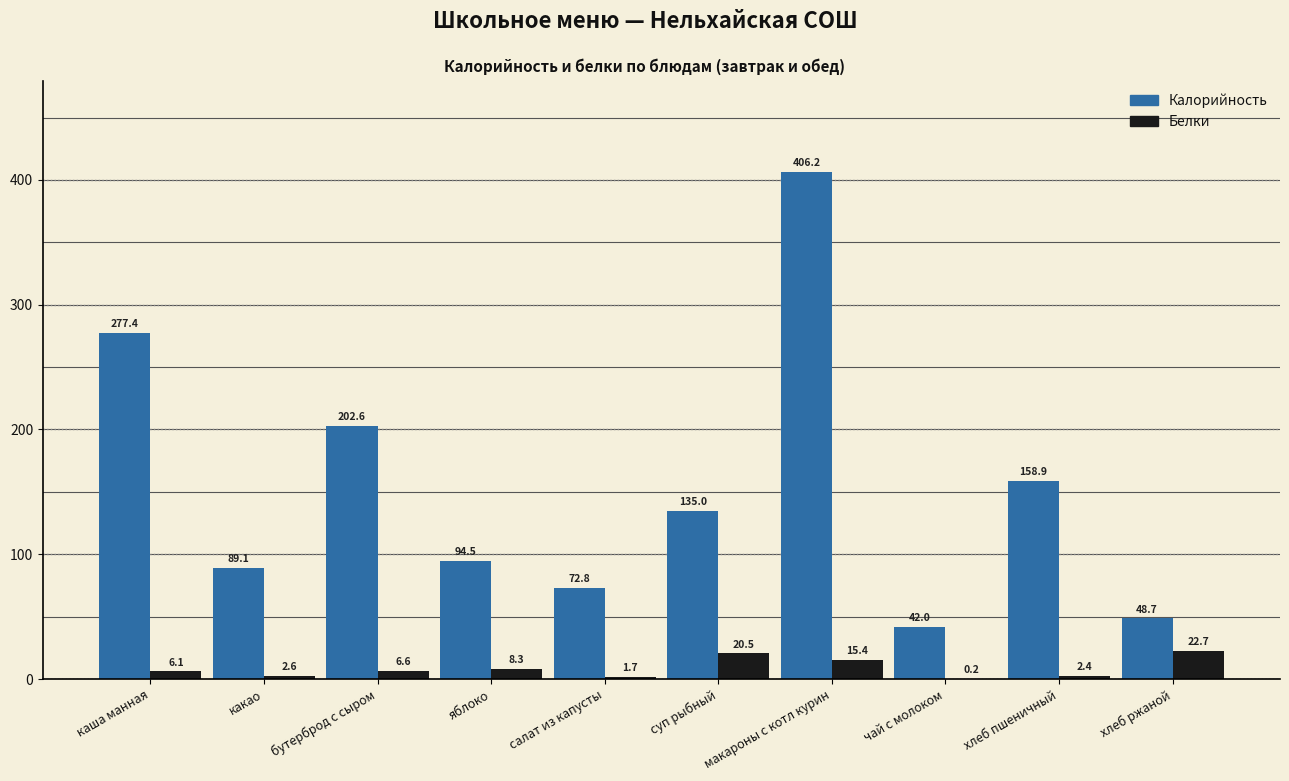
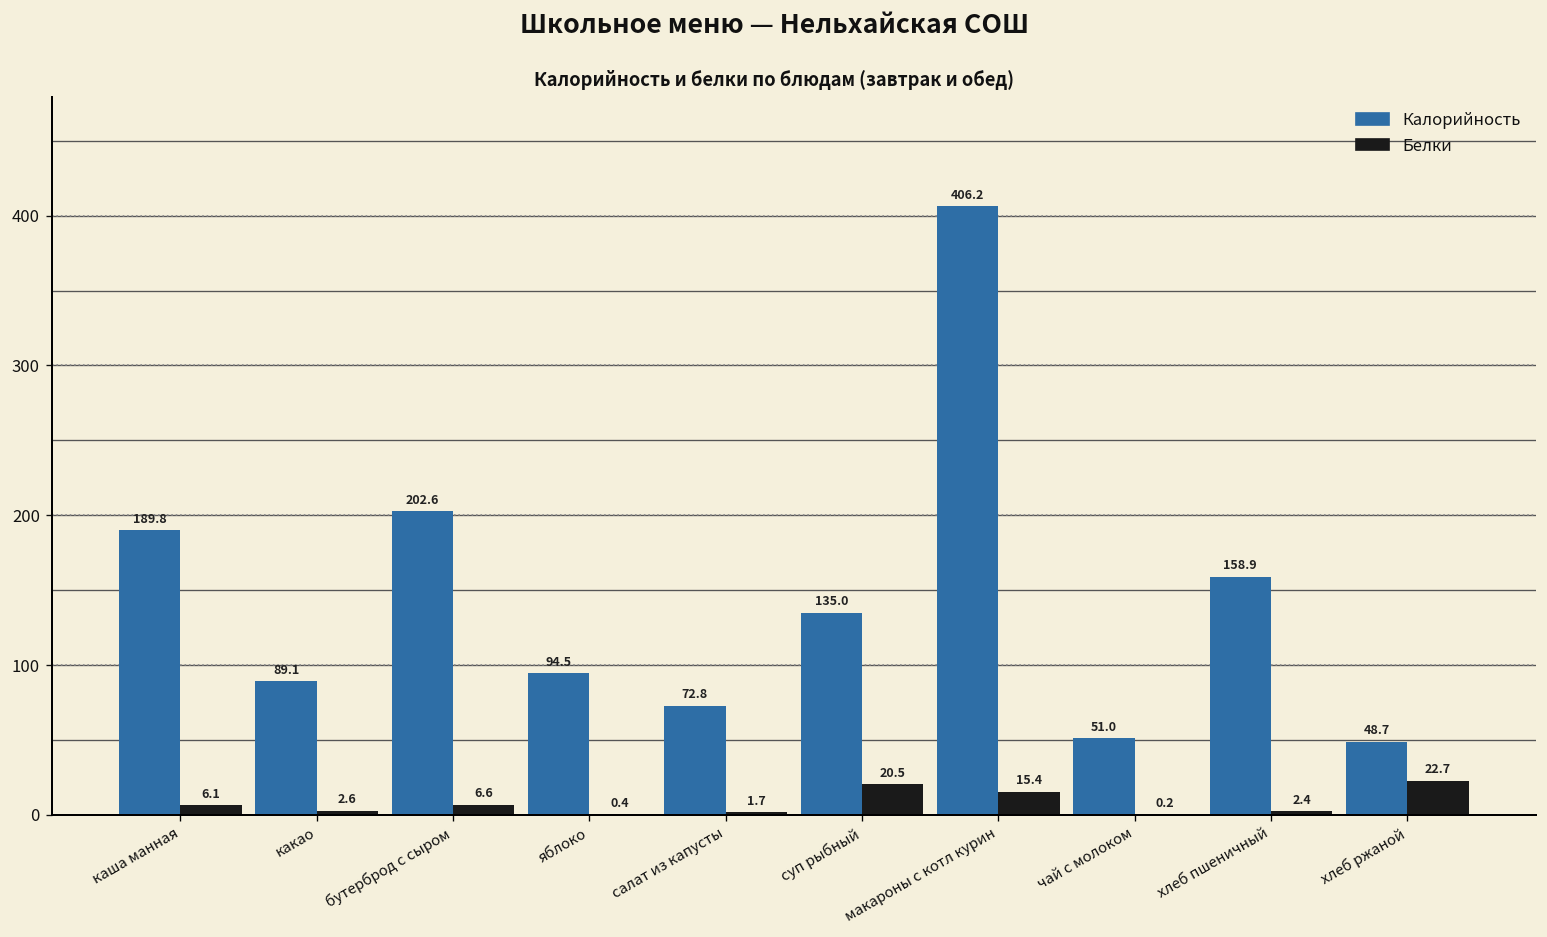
Калорийность, каша манная: 277.4 -> 189.8
Белки, яблоко: 8.3 -> 0.4
Калорийность, чай с молоком: 42.0 -> 51.0
